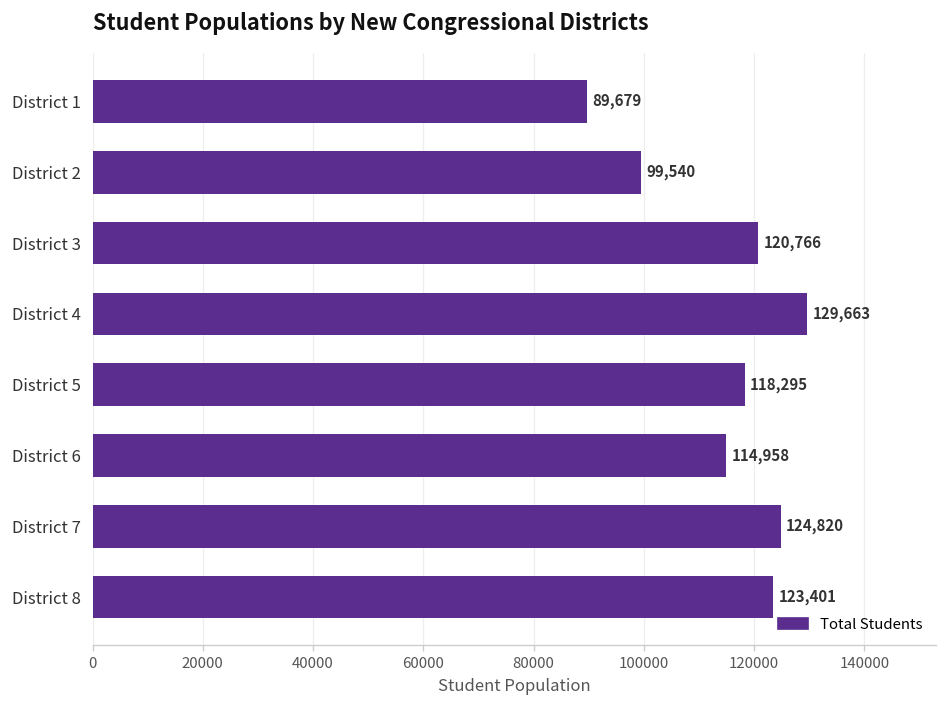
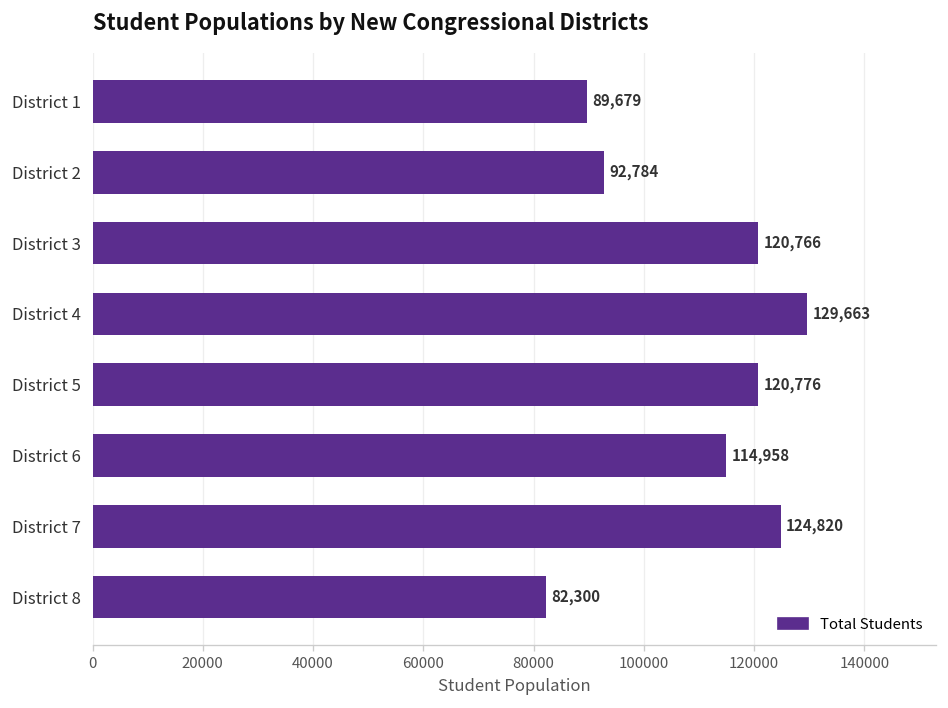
District 2: 99,540 -> 92,784
District 5: 118,295 -> 120,776
District 8: 123,401 -> 82,300
